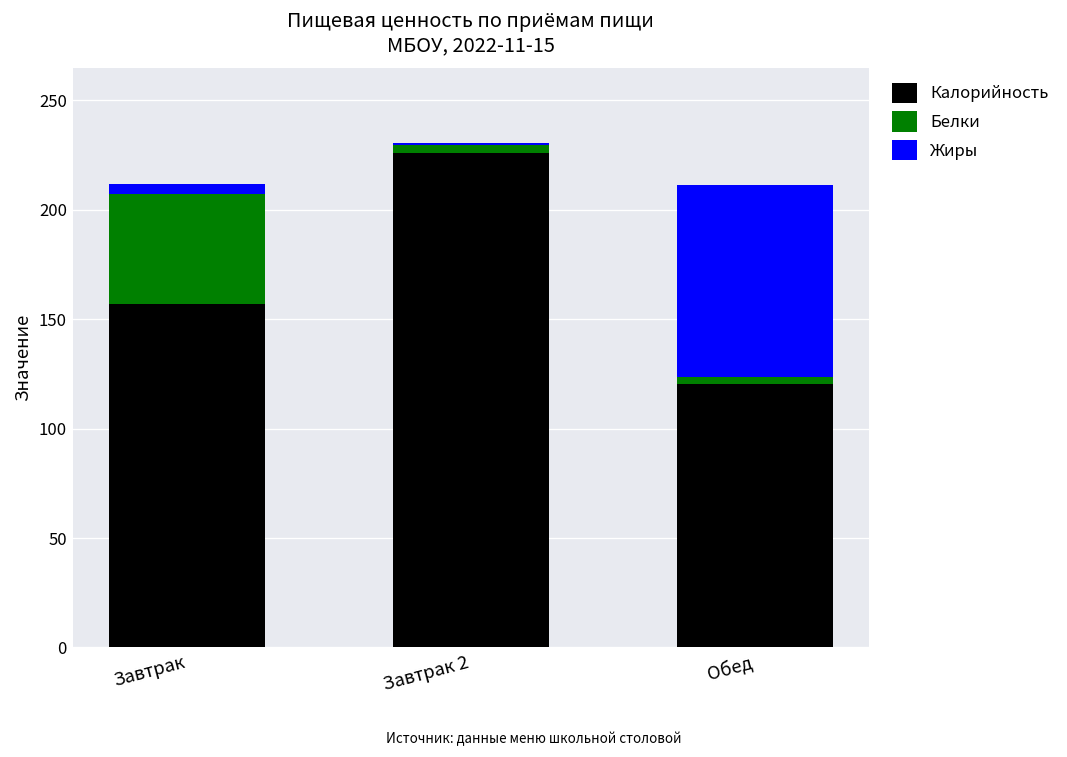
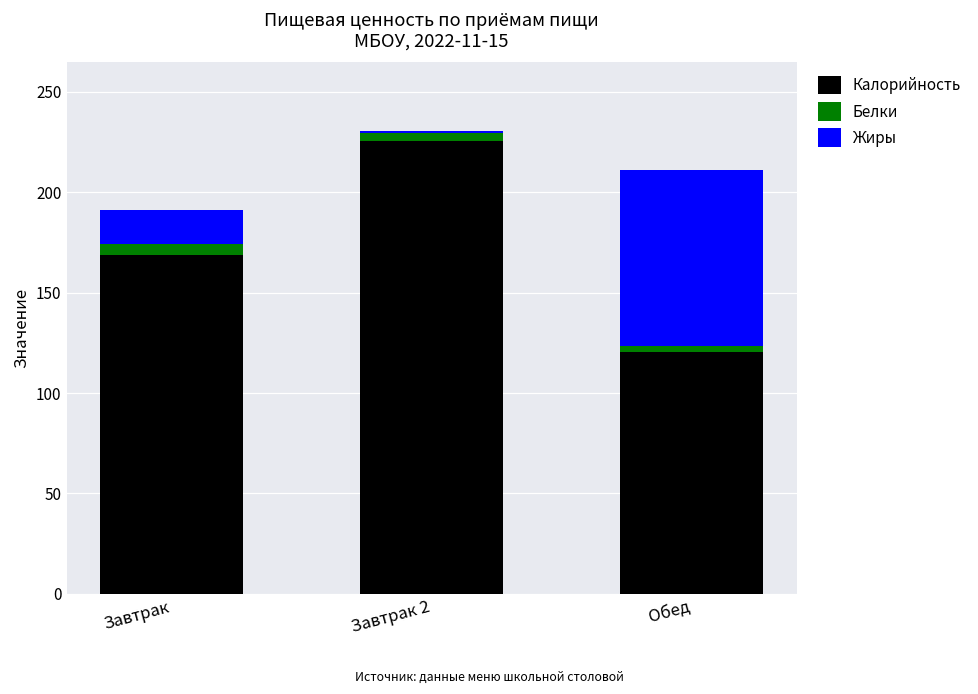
Калорийность, Завтрак: 157 -> 168
Белки, Завтрак: 50 -> 6
Жиры, Завтрак: 5 -> 17
